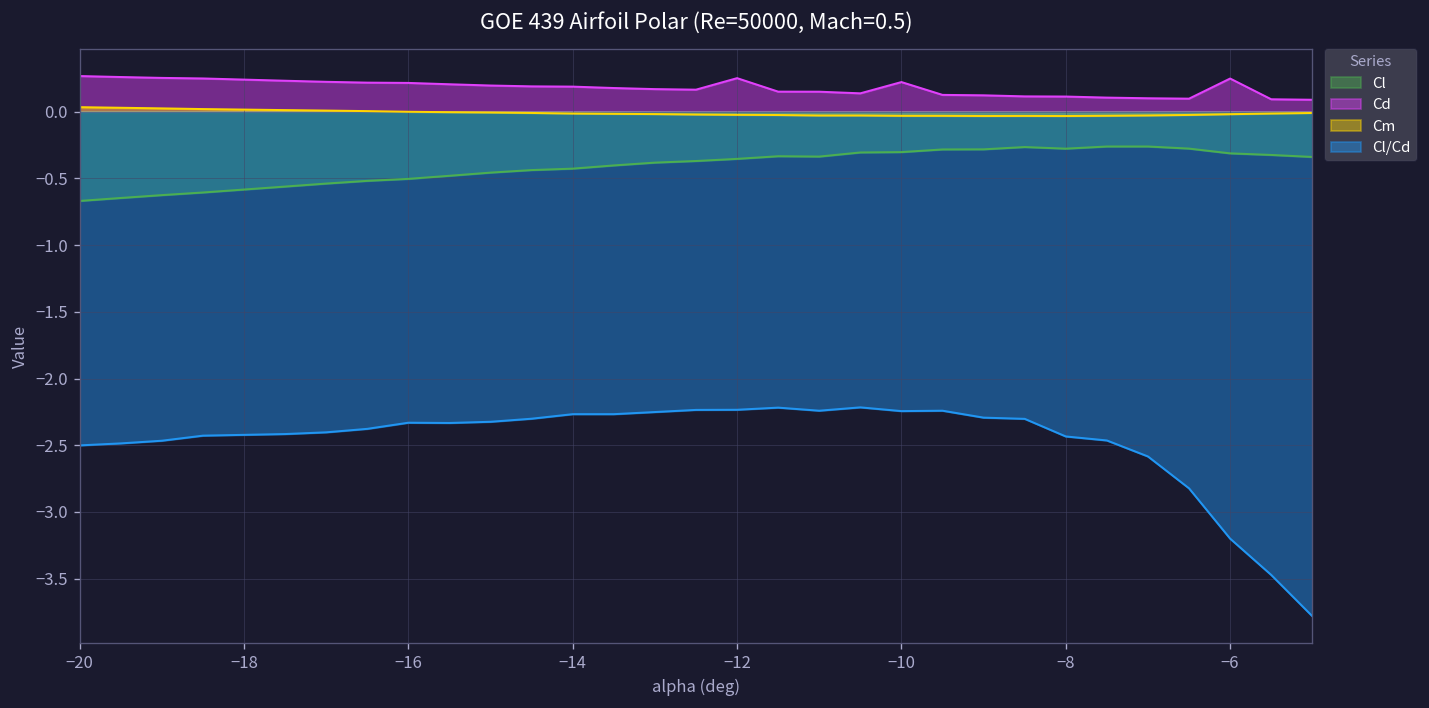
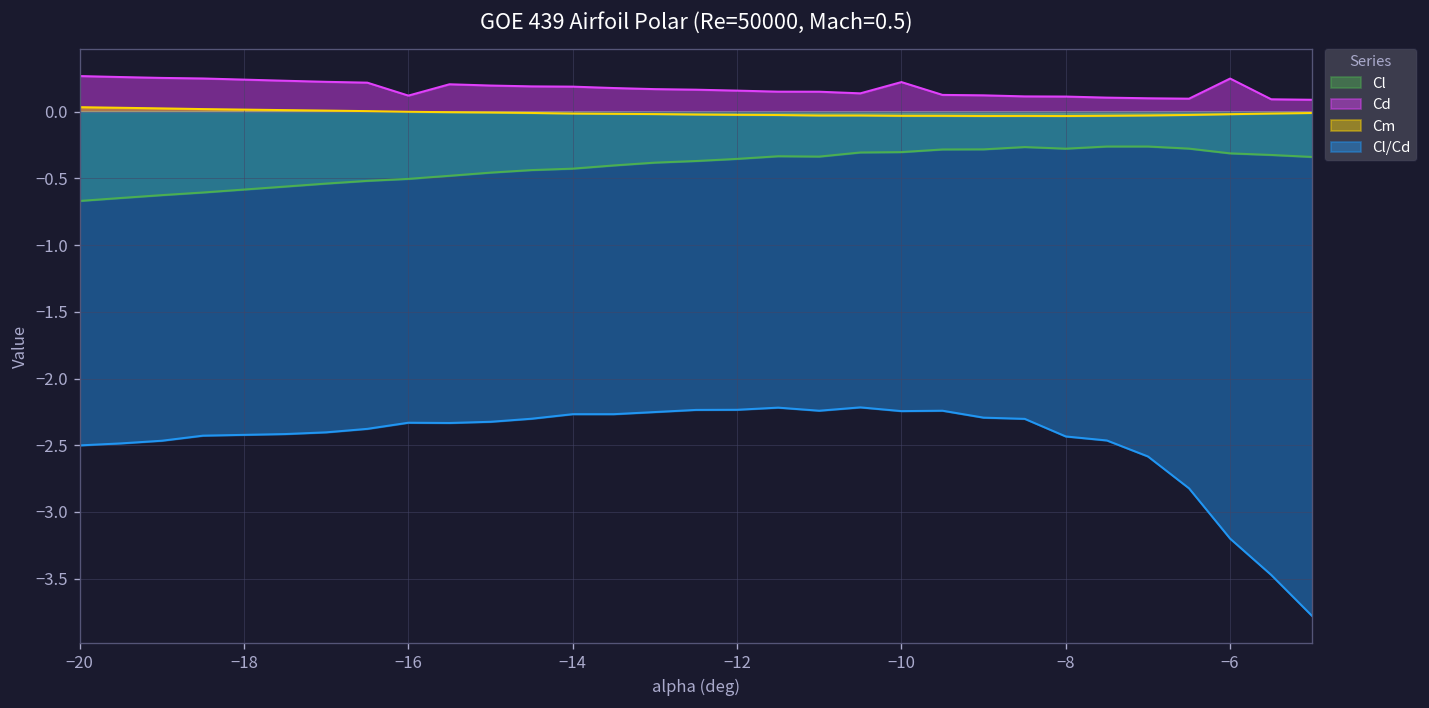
Cd, −16: 0.22 -> 0.12
Cd, −12: 0.25 -> 0.16
